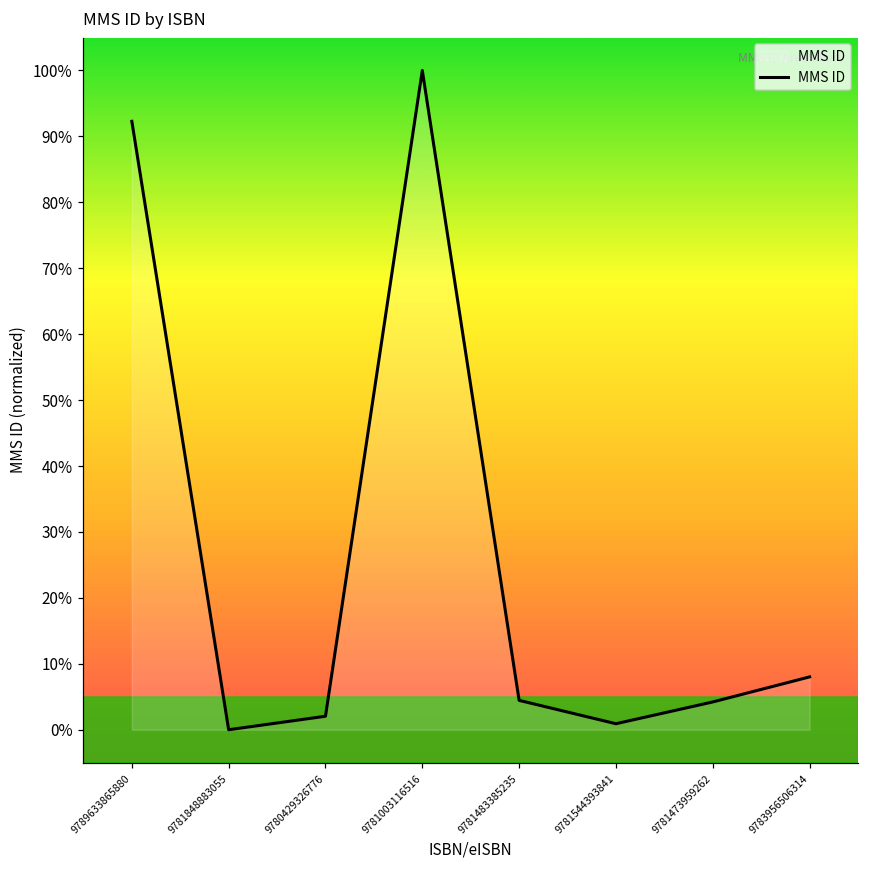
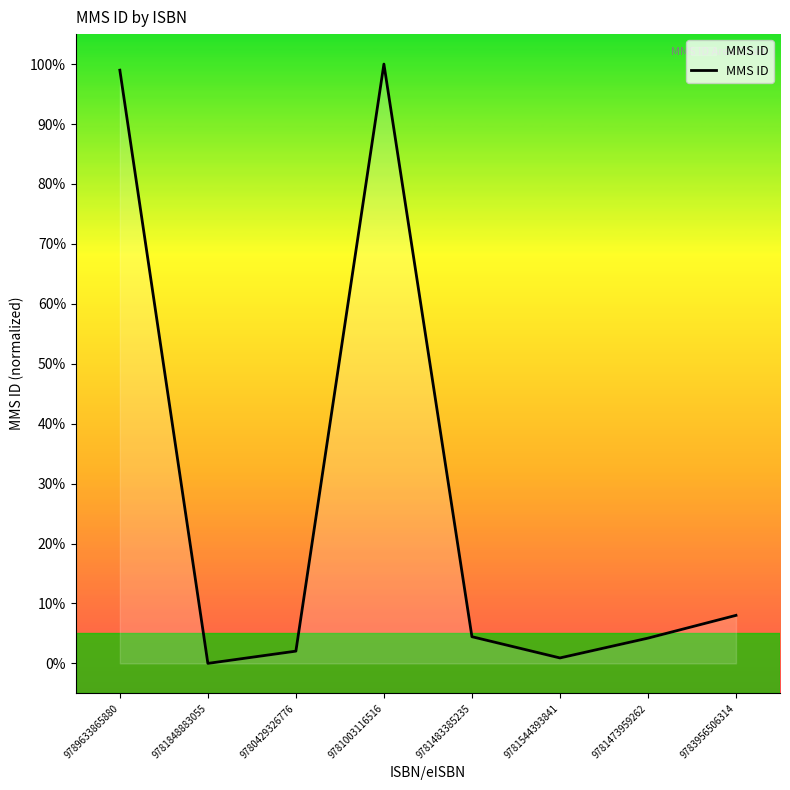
9789633865880: 92% -> 99%
